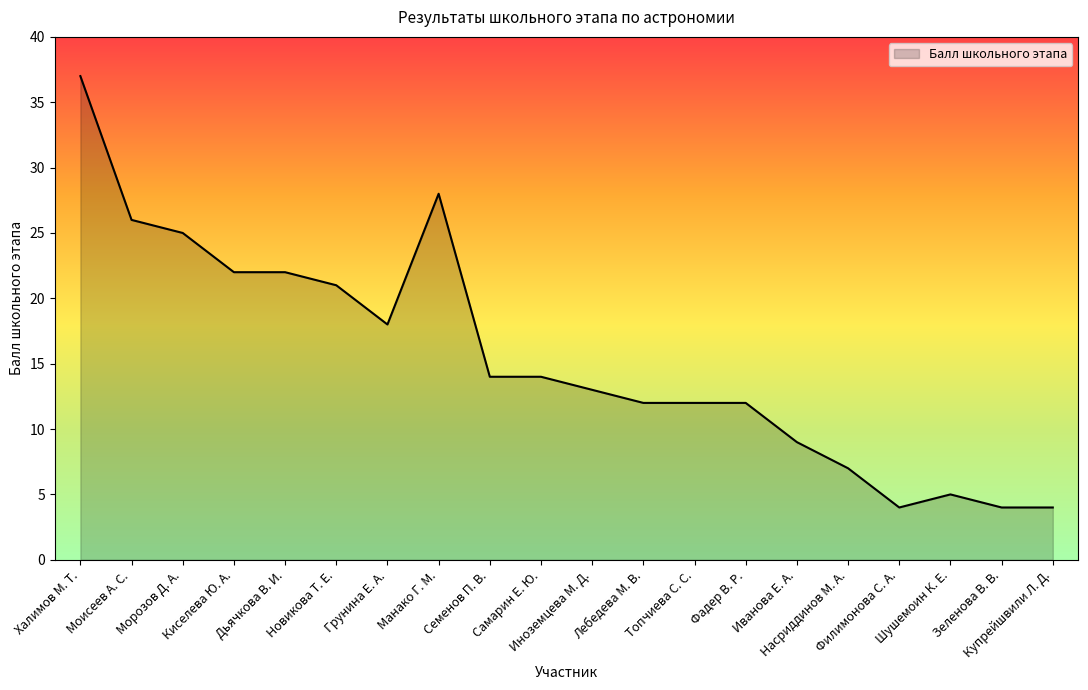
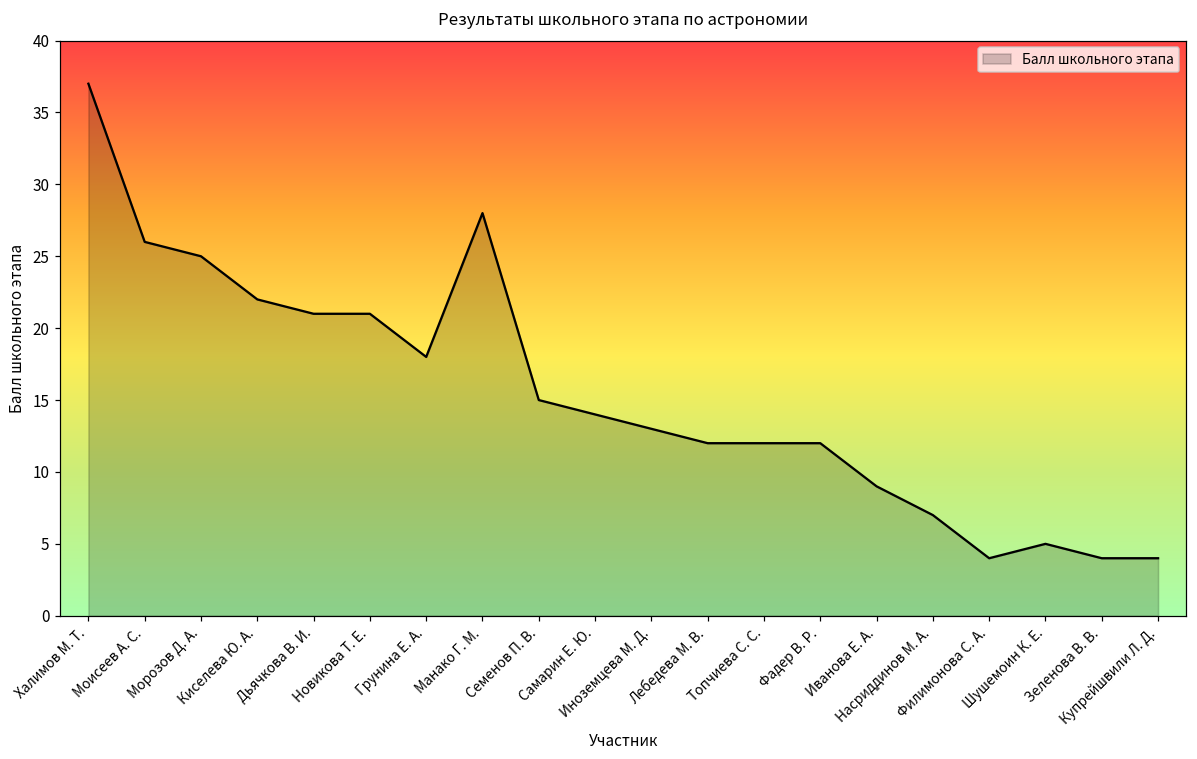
Дьячкова В. И.: 22 -> 21
Семенов П. В.: 14 -> 15
